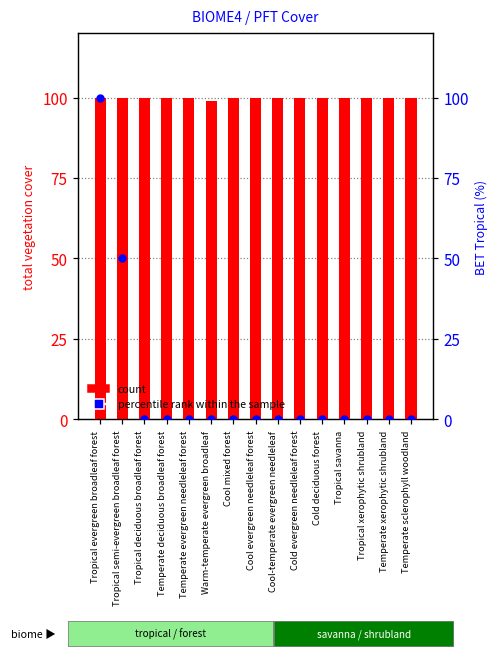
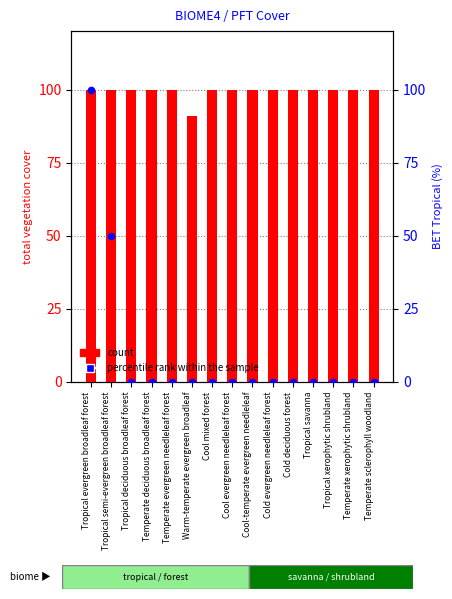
count, Warm-temperate evergreen broadleaf: 99 -> 91
